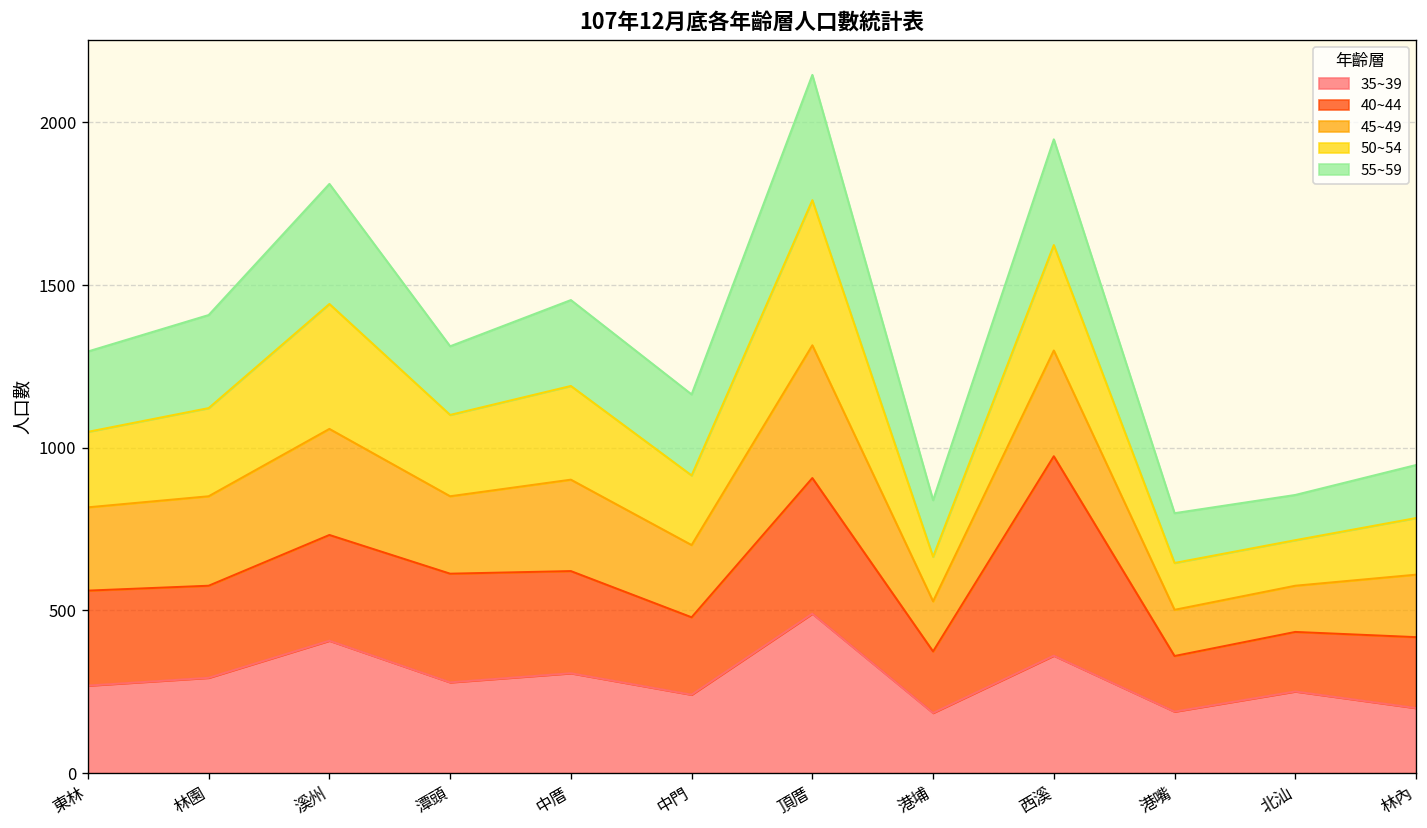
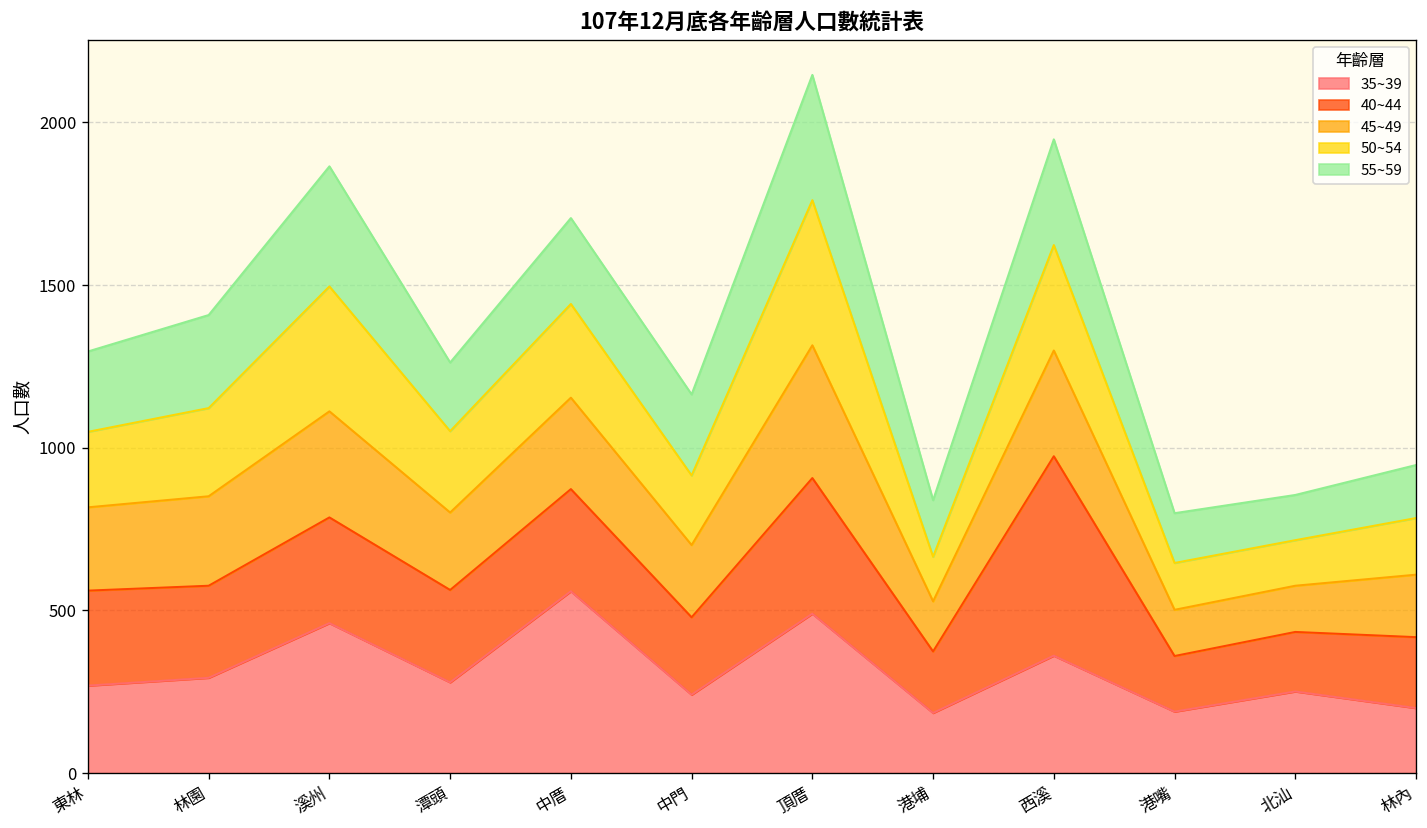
35~39, 溪州: 410 -> 460
40~44, 潭頭: 330 -> 280
35~39, 中厝: 310 -> 560
